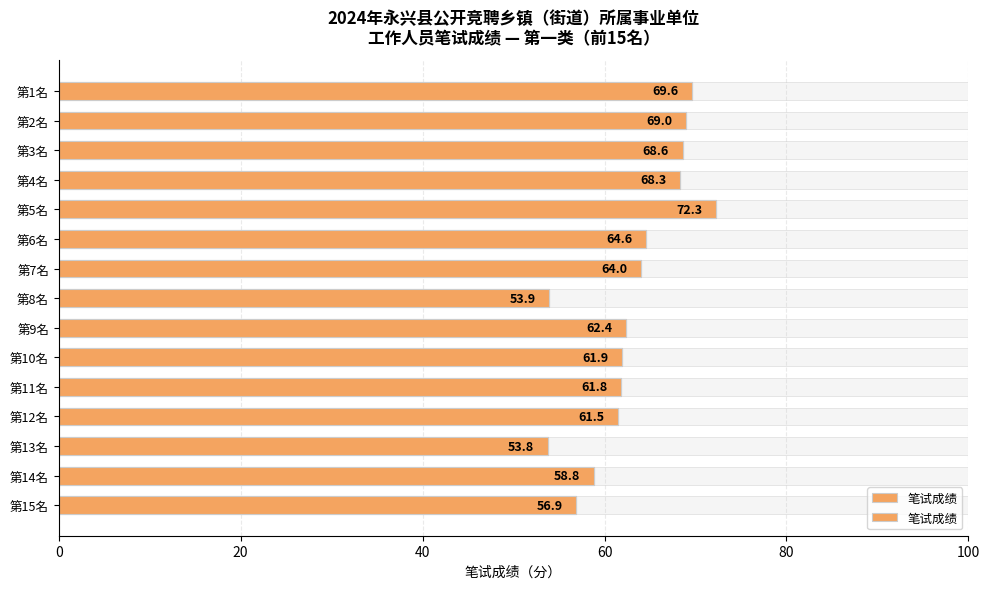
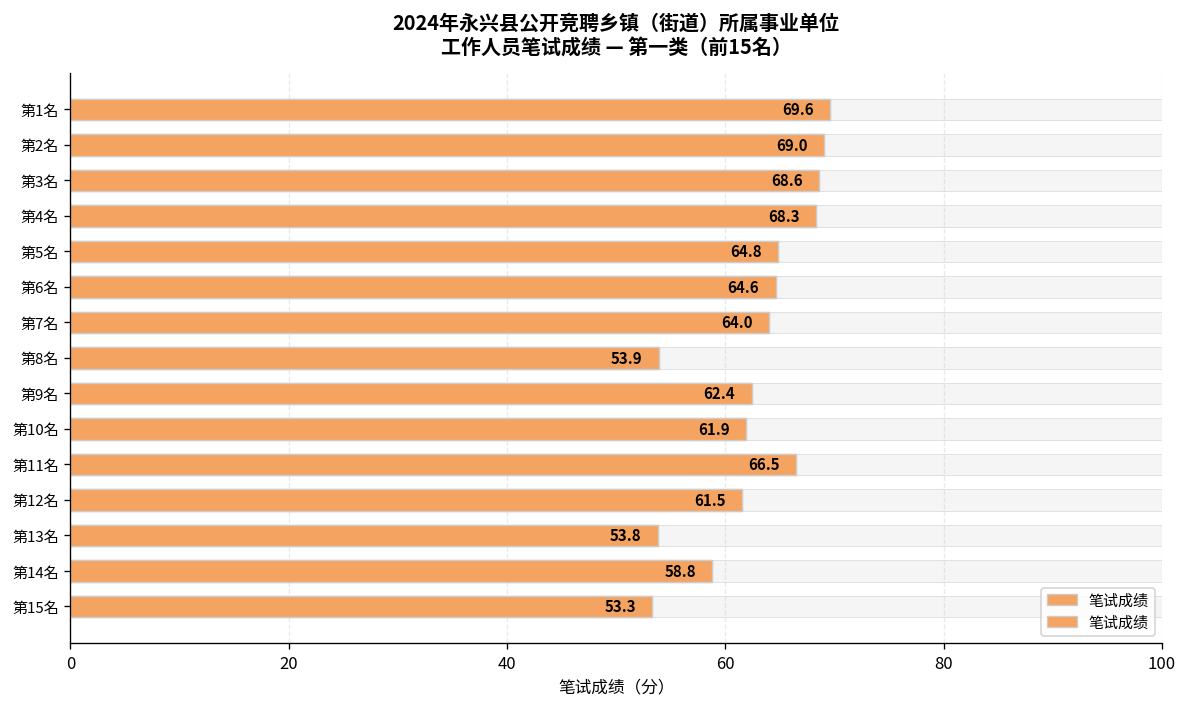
笔试成绩, 第5名: 72.3 -> 64.8
笔试成绩, 第11名: 61.8 -> 66.5
笔试成绩, 第15名: 56.9 -> 53.3
